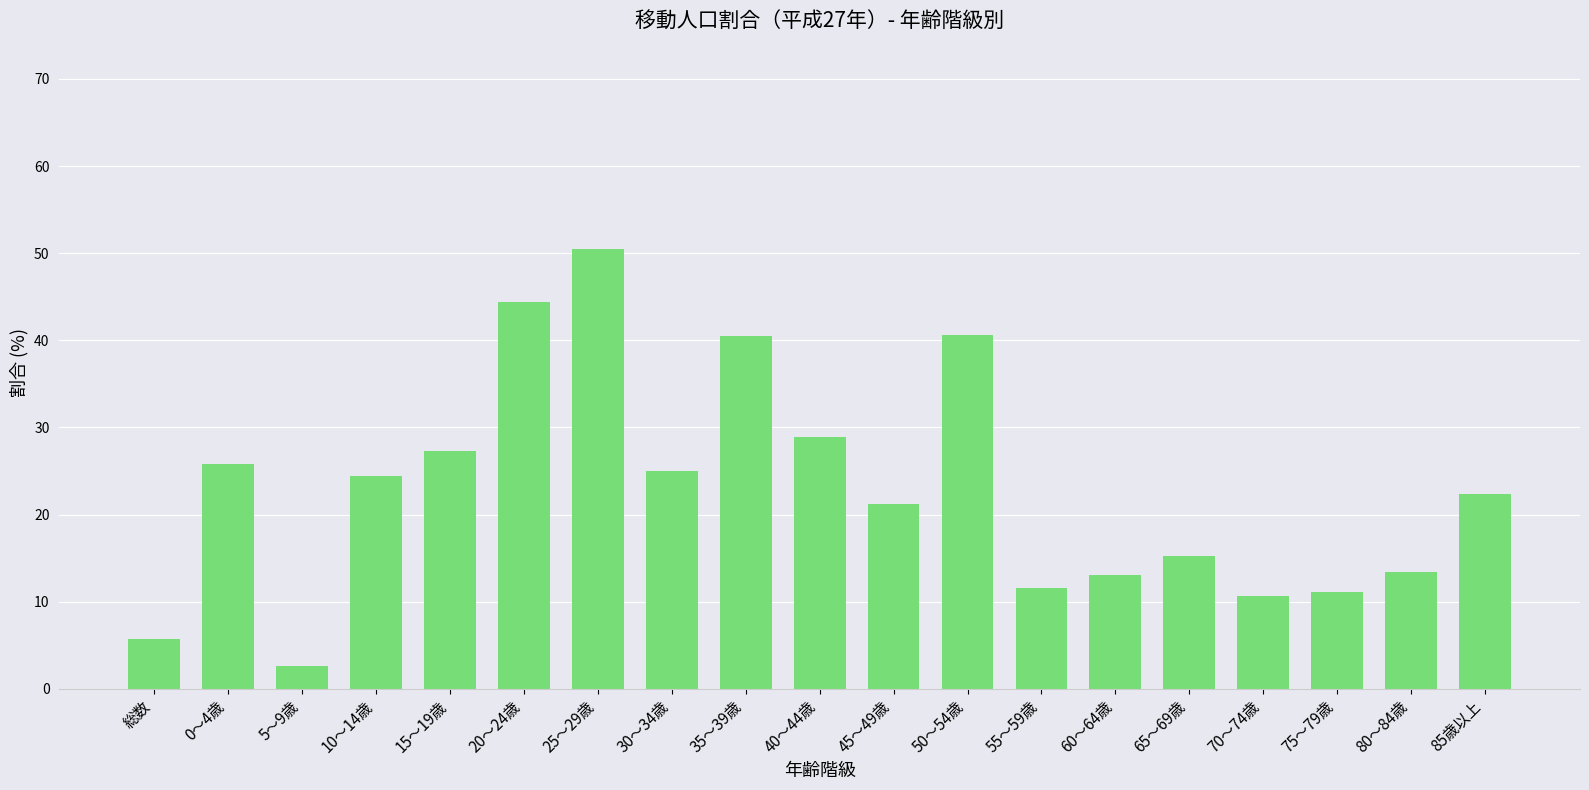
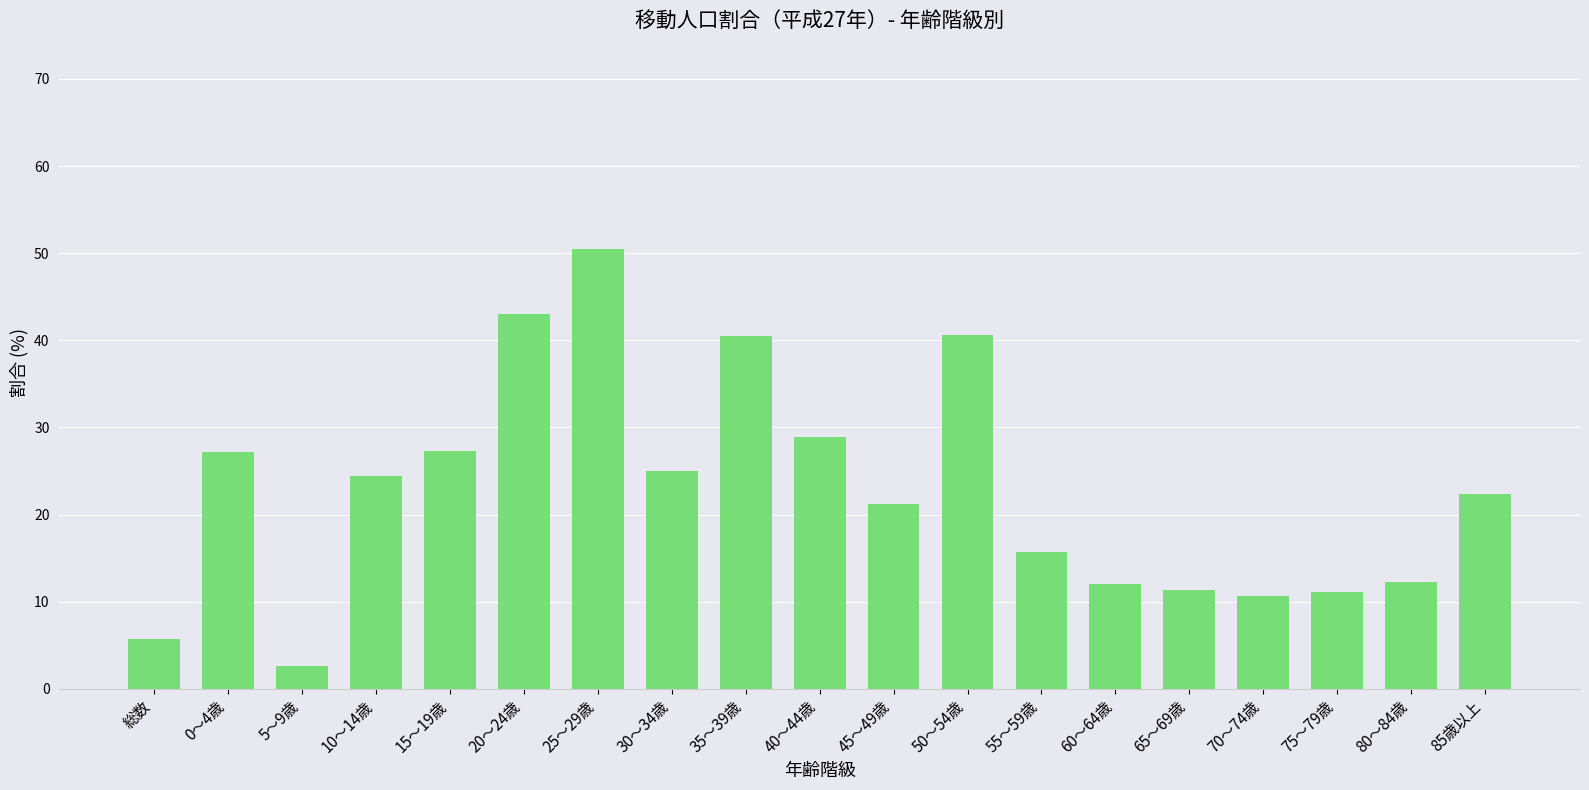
0～4歳: 26 -> 27
20～24歳: 44 -> 43
55～59歳: 12 -> 16
60～64歳: 13 -> 12
65～69歳: 15 -> 11
80～84歳: 13 -> 12
